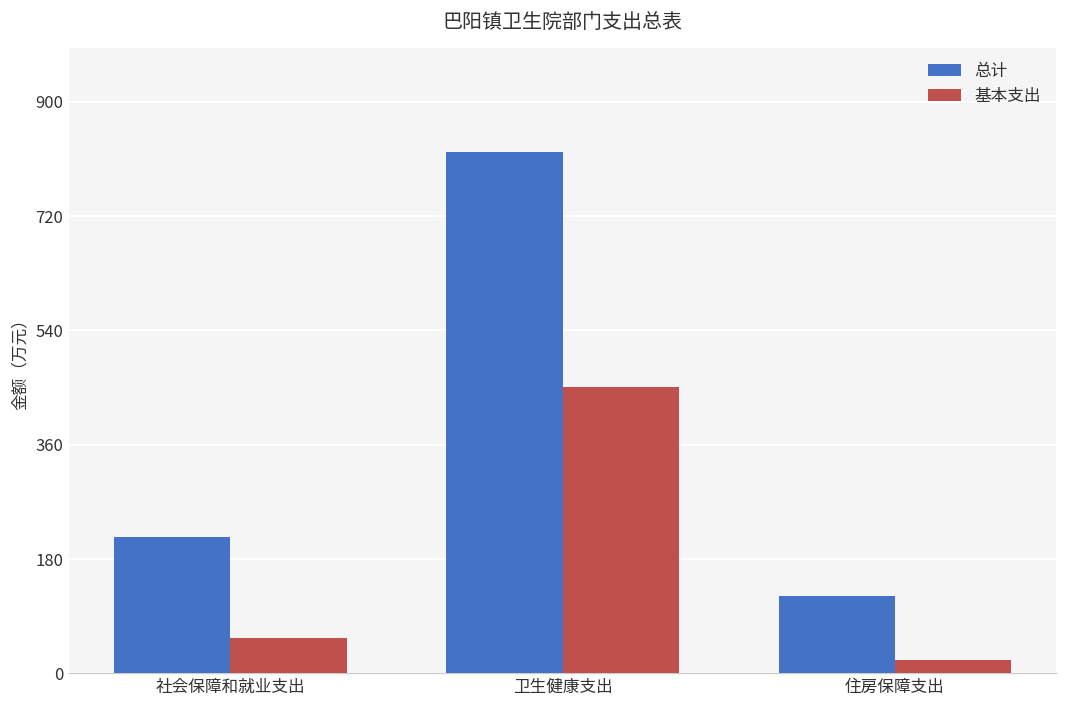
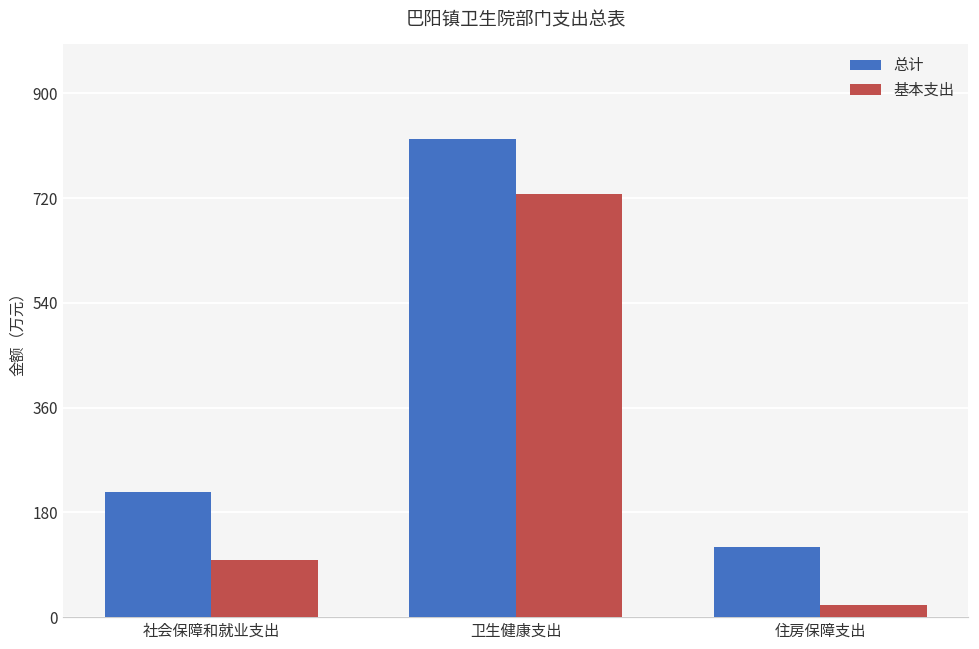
基本支出, 社会保障和就业支出: 60 -> 100
基本支出, 卫生健康支出: 450 -> 730
